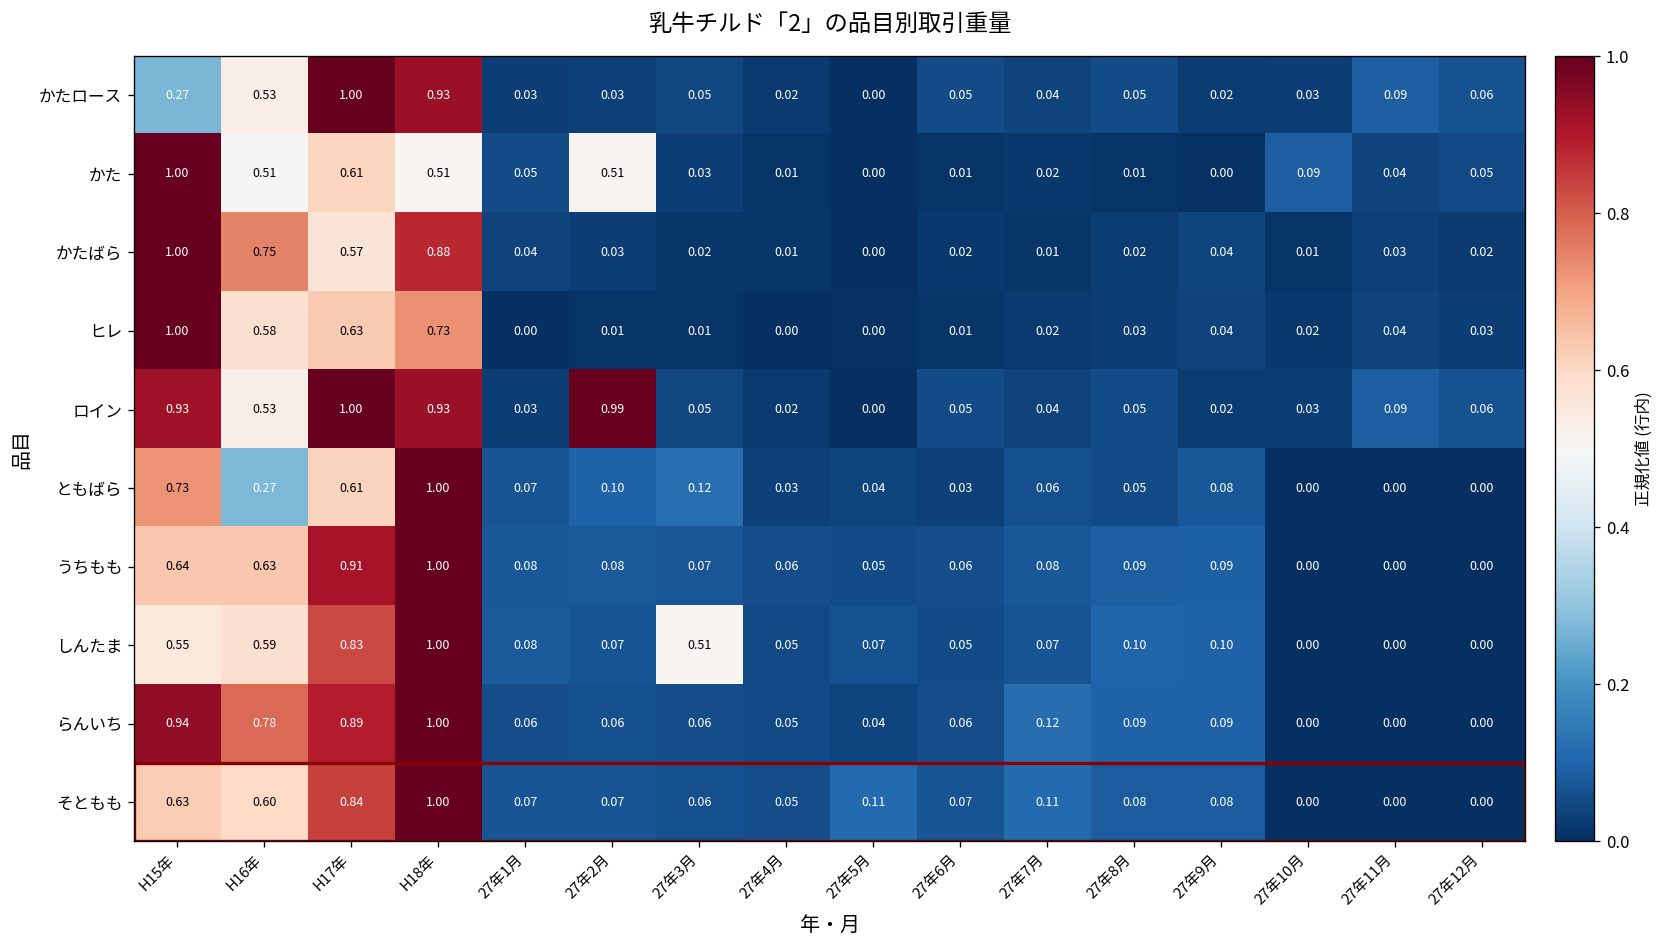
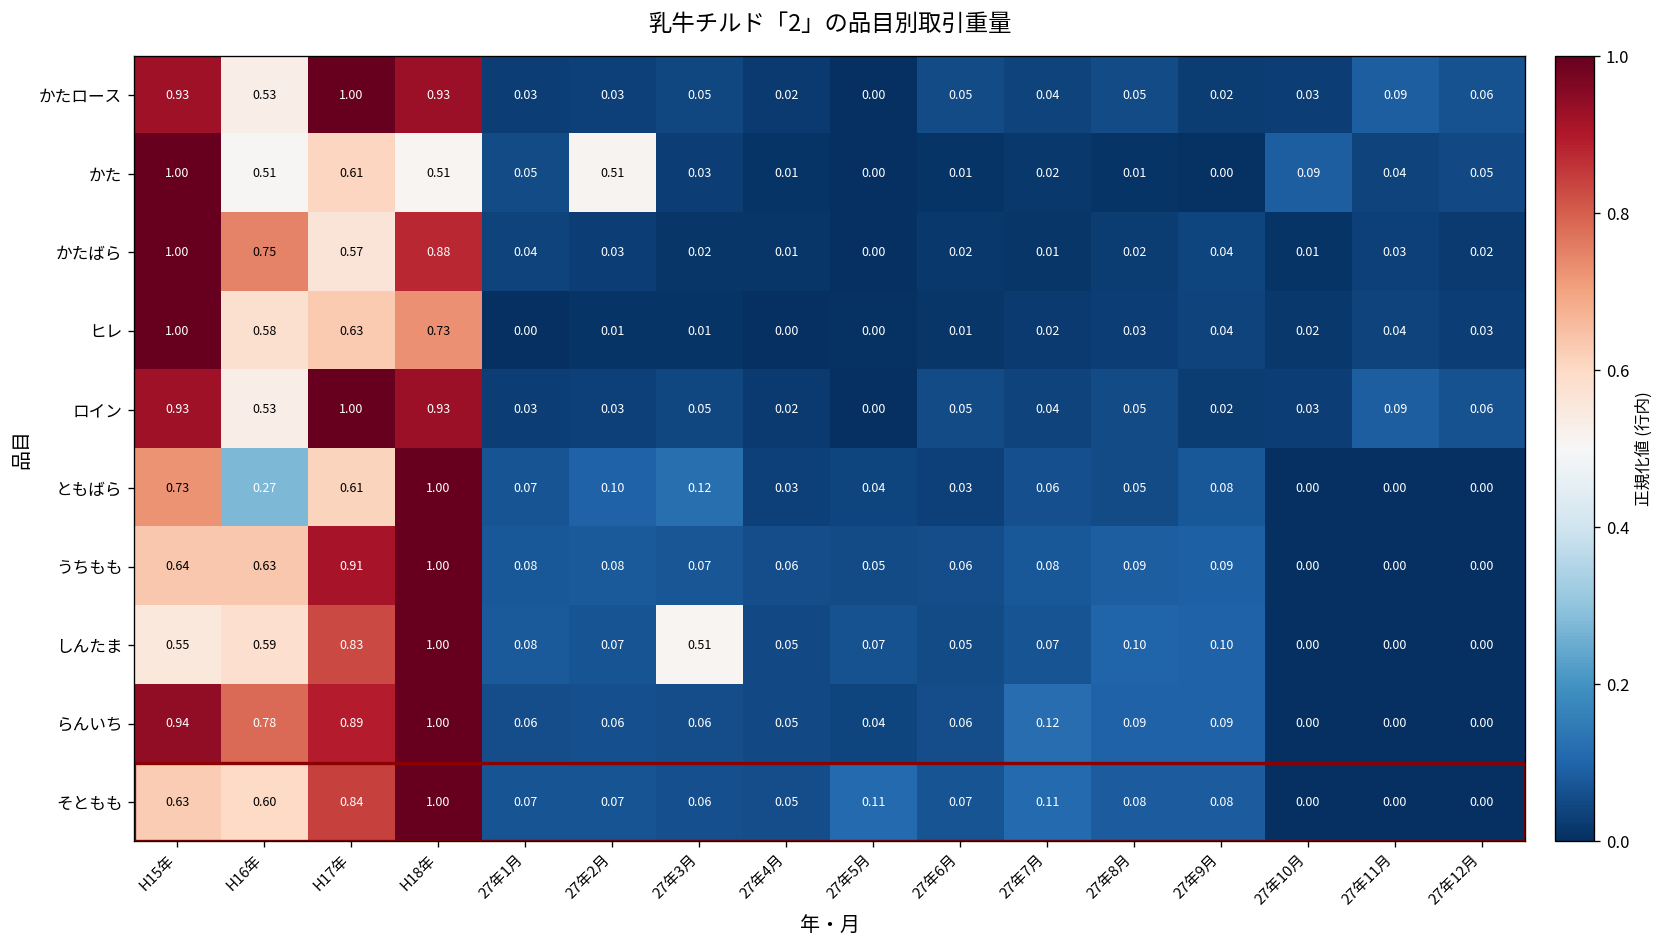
かたロース, H15年: 0.27 -> 0.93
ロイン, 27年2月: 0.99 -> 0.03
